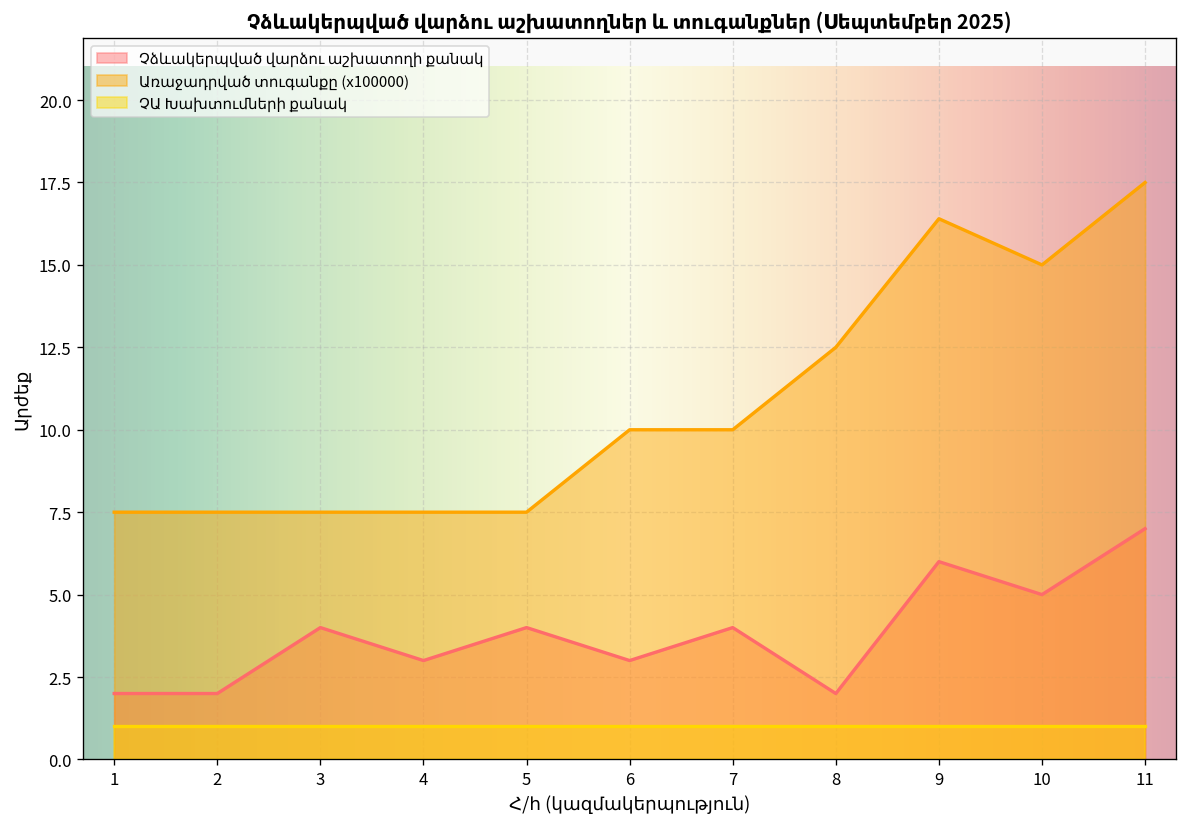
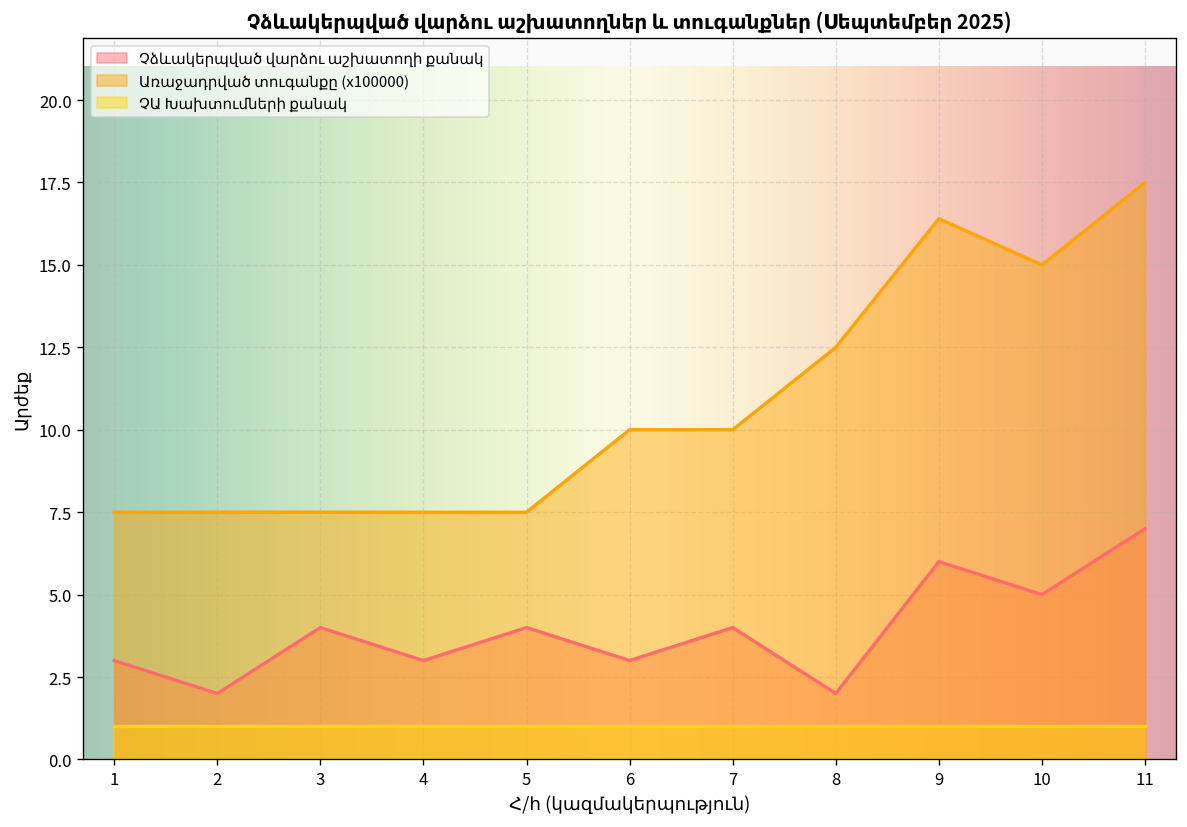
Չձևակերպված վարձու աշխատողի քանակ, 1: 2 -> 3
